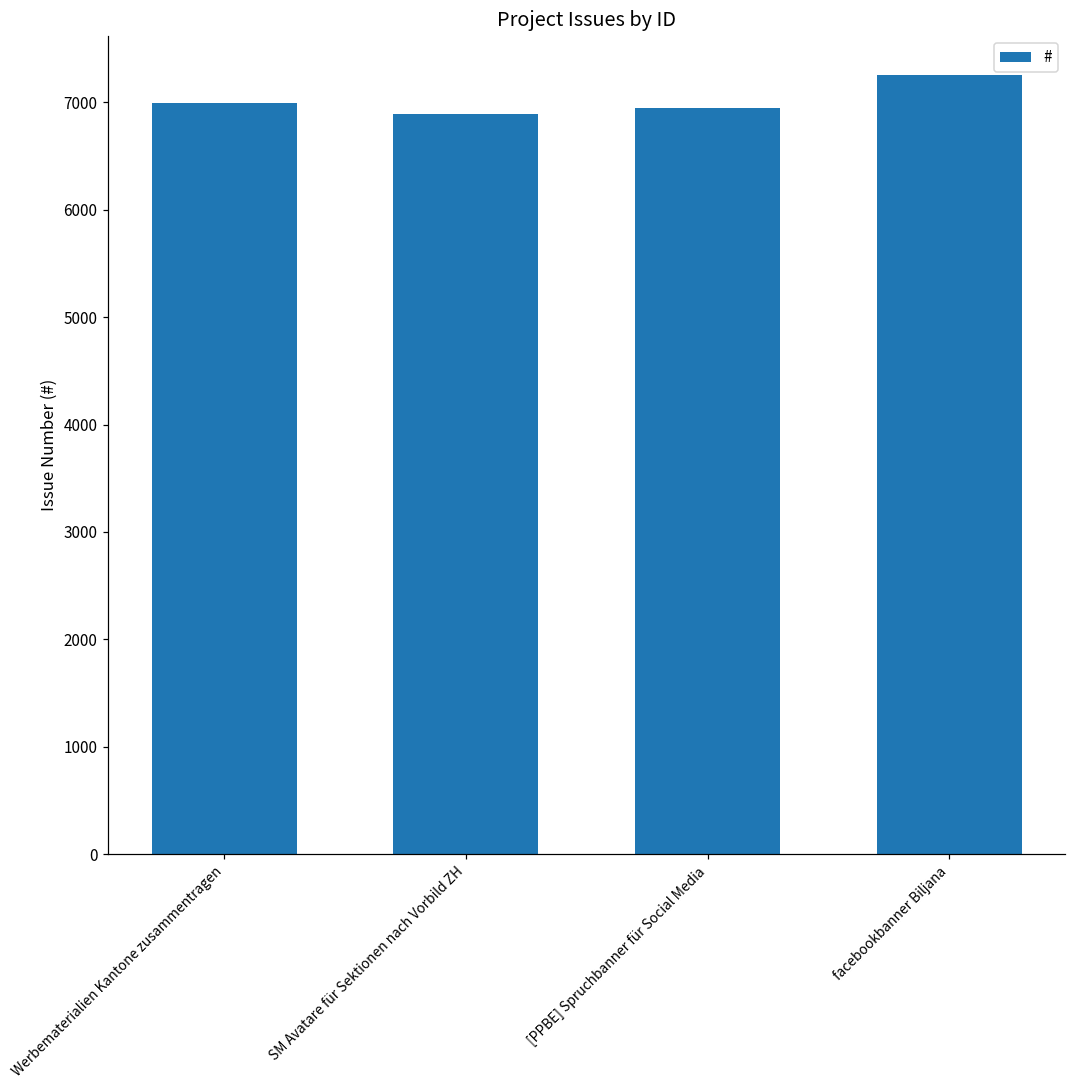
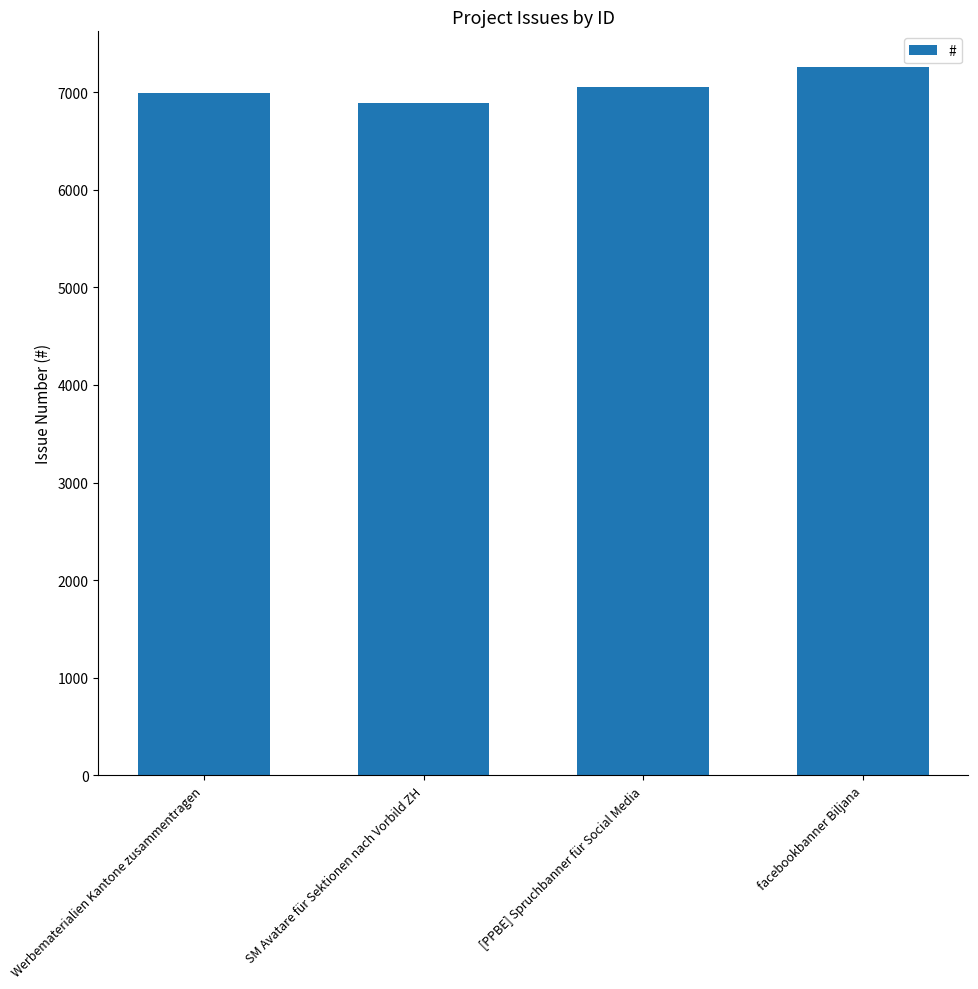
[PPBE] Spruchbanner für Social Media: 6950 -> 7050
